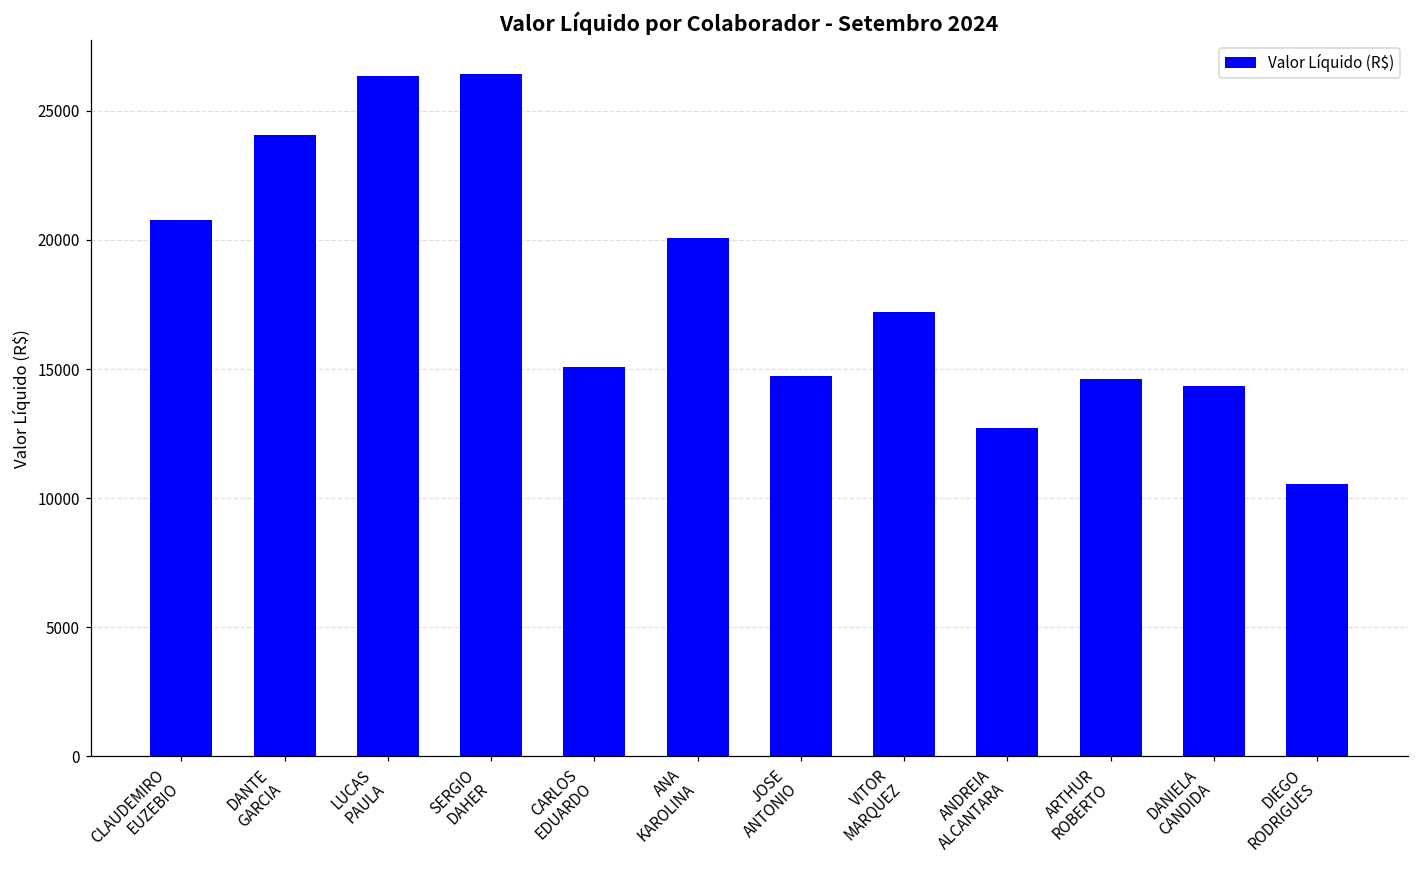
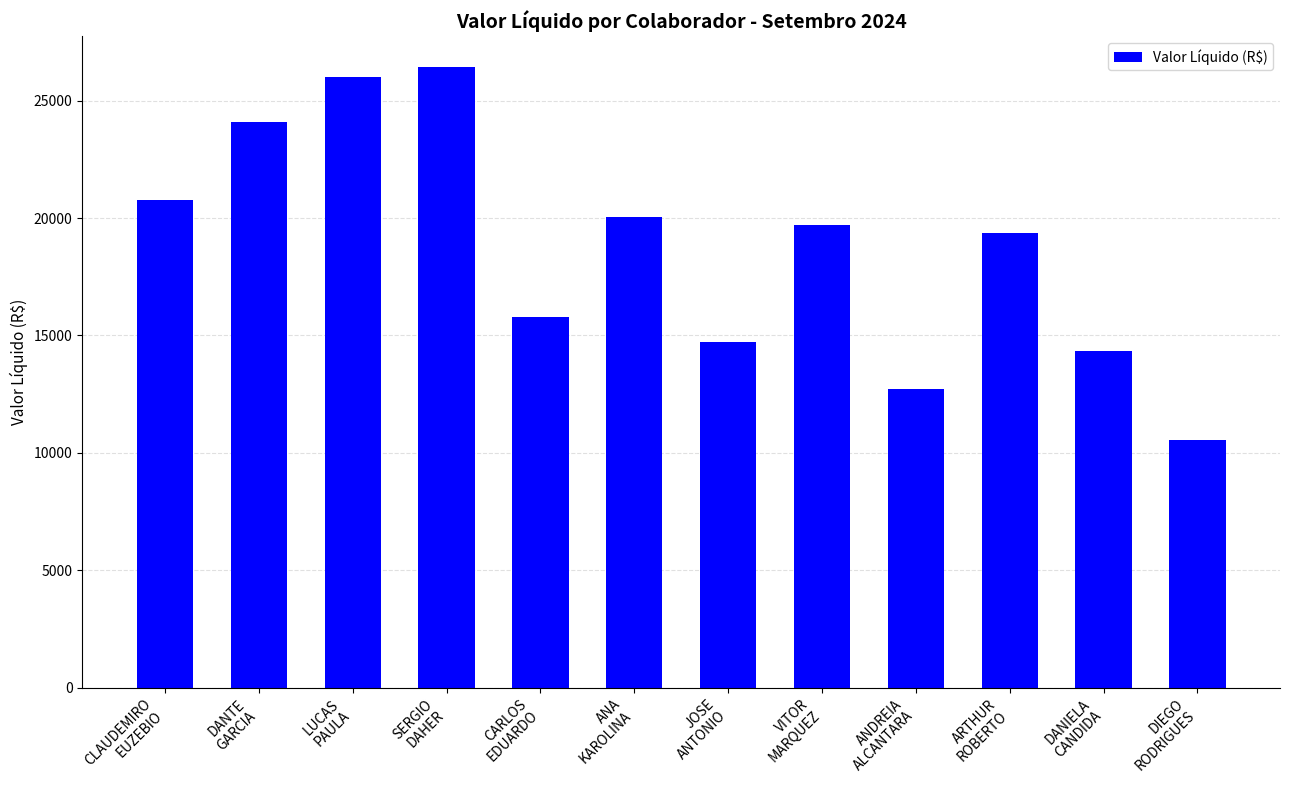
LUCAS PAULA: 26300 -> 26000
CARLOS EDUARDO: 15100 -> 15800
VITOR MARQUEZ: 17200 -> 19700
ARTHUR ROBERTO: 14600 -> 19400
